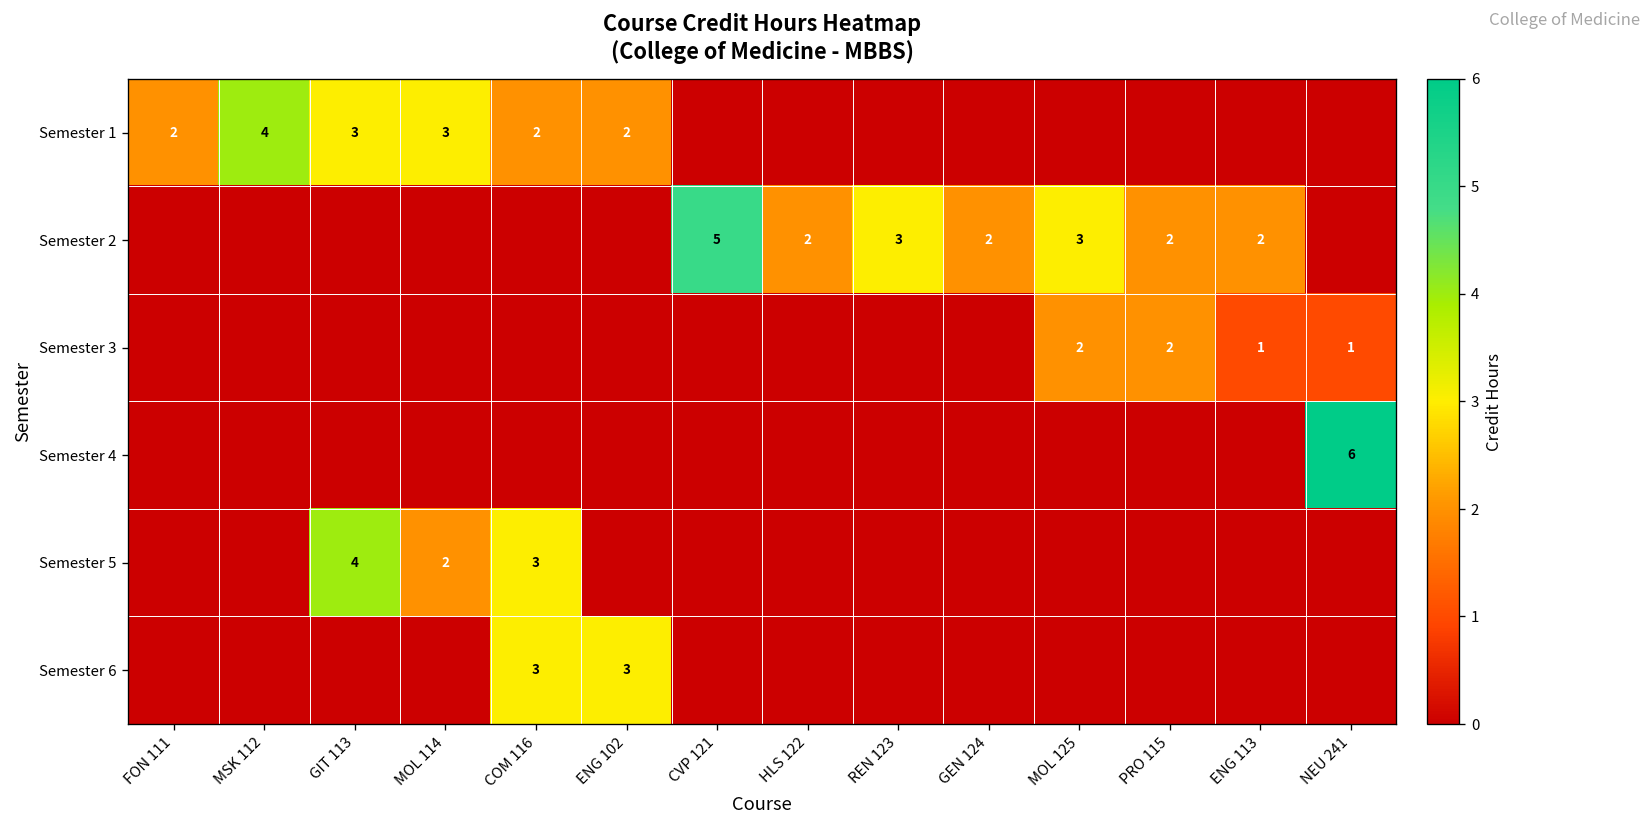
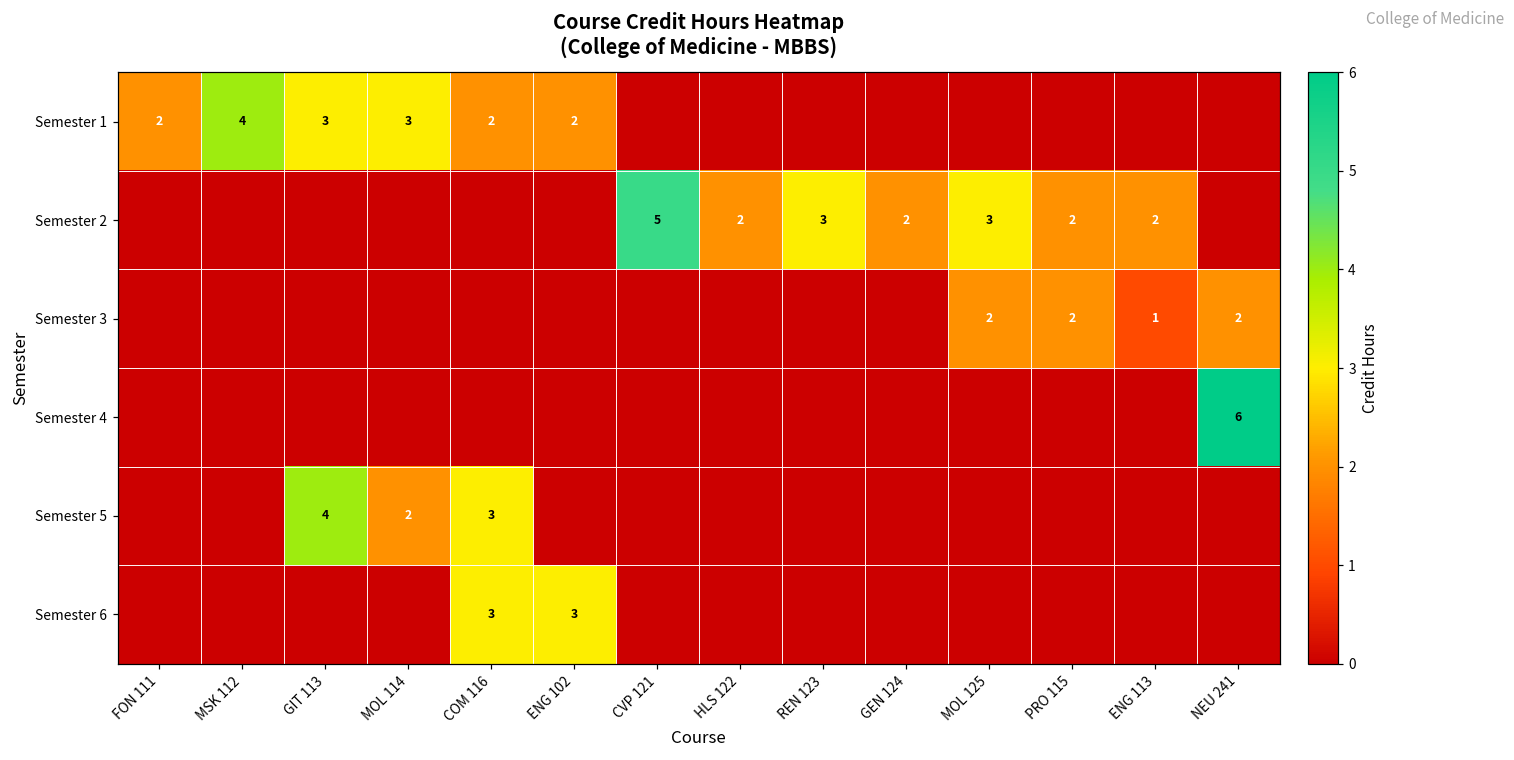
Semester 3, NEU 241: 1 -> 2
